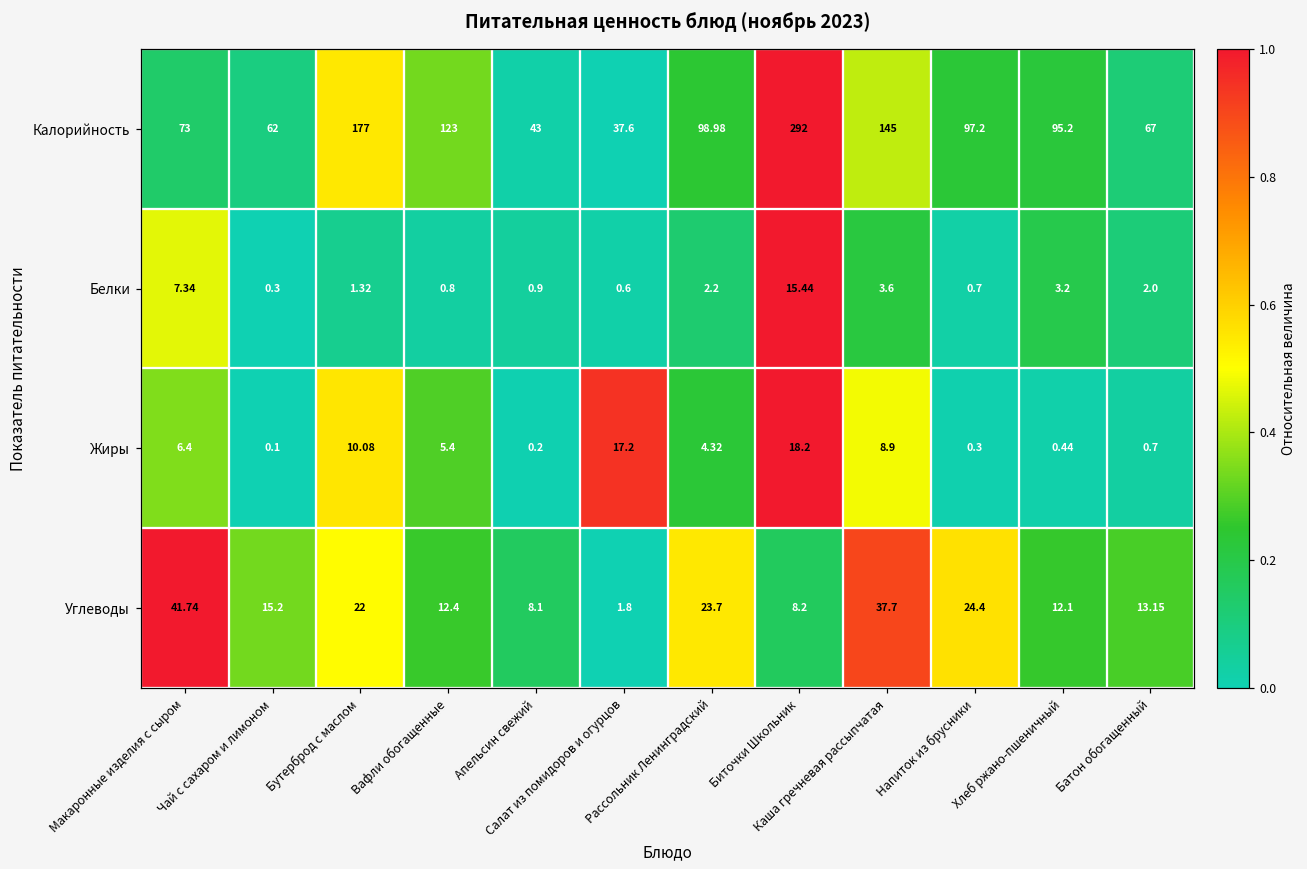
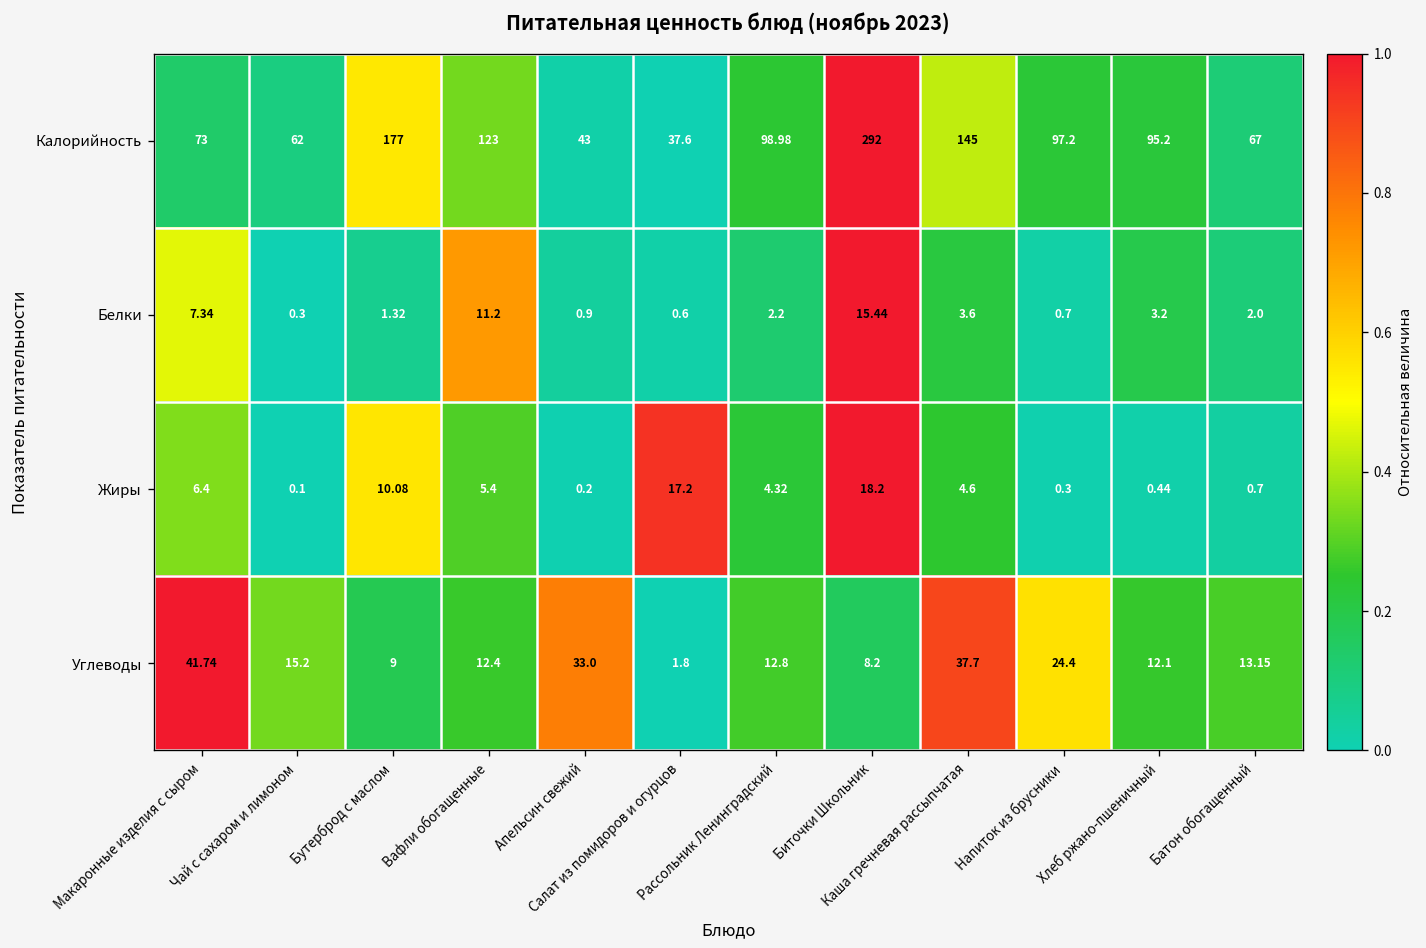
Белки, Вафли обогащенные: 0.8 -> 11.2
Жиры, Каша гречневая рассыпчатая: 8.9 -> 4.6
Углеводы, Бутерброд с маслом: 22 -> 9
Углеводы, Апельсин свежий: 8.1 -> 33.0
Углеводы, Рассольник Ленинградский: 23.7 -> 12.8
